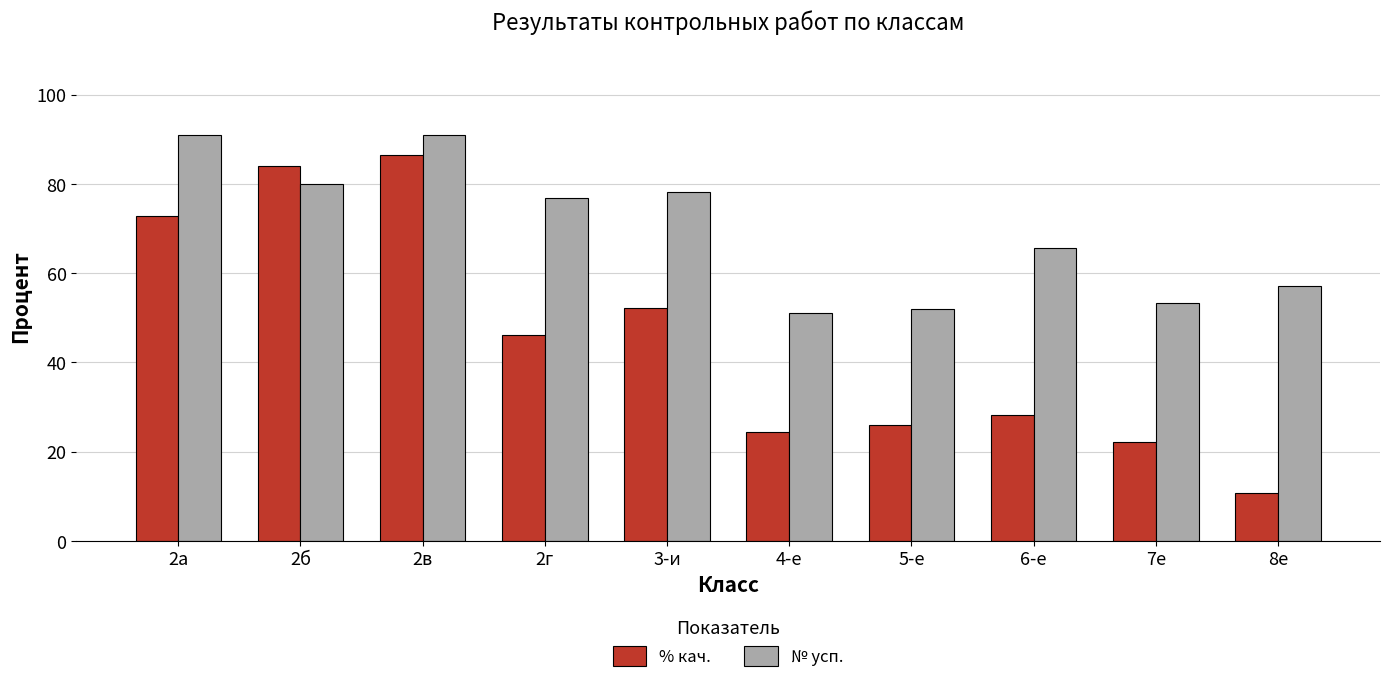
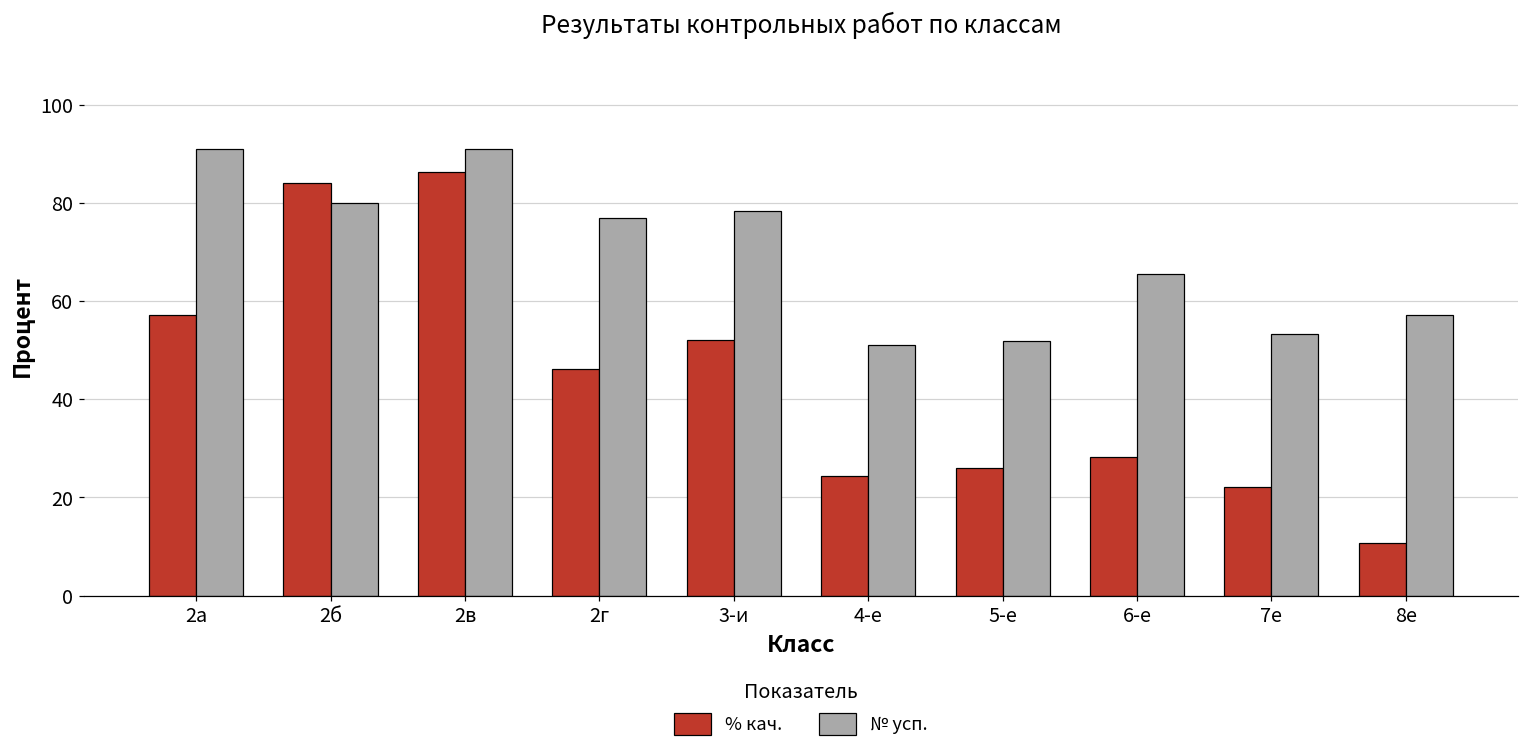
% кач., 2а: 73 -> 57
